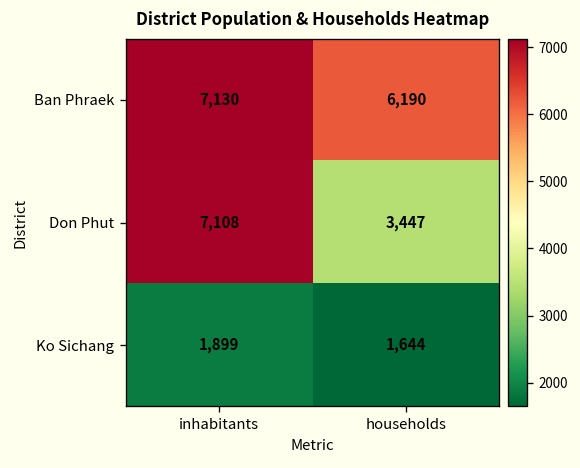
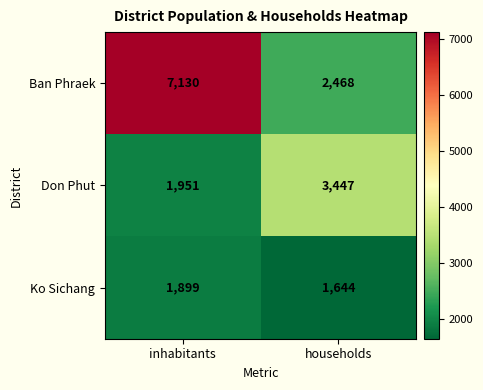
Ban Phraek, households: 6,190 -> 2,468
Don Phut, inhabitants: 7,108 -> 1,951
